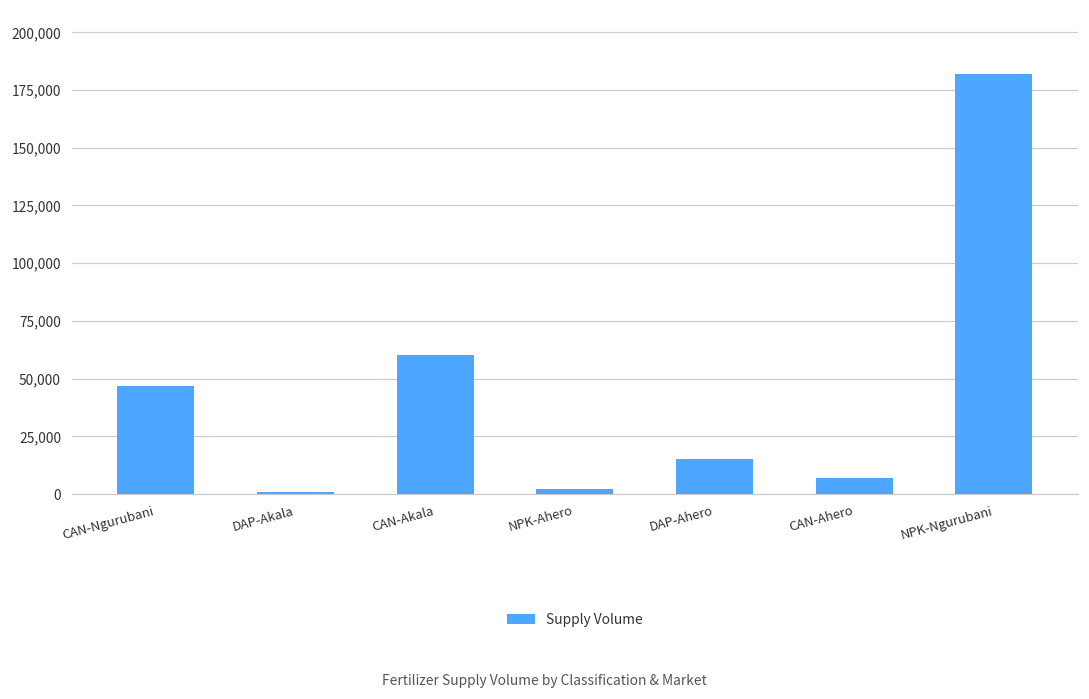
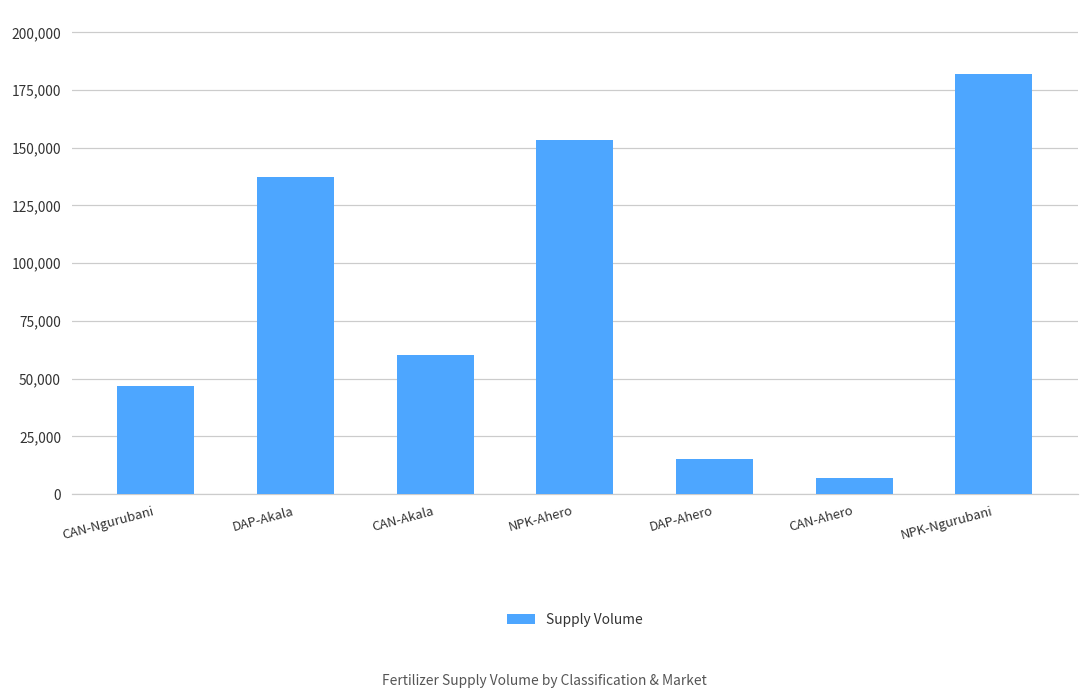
DAP-Akala: 1,000 -> 137,000
NPK-Ahero: 2,000 -> 154,000
